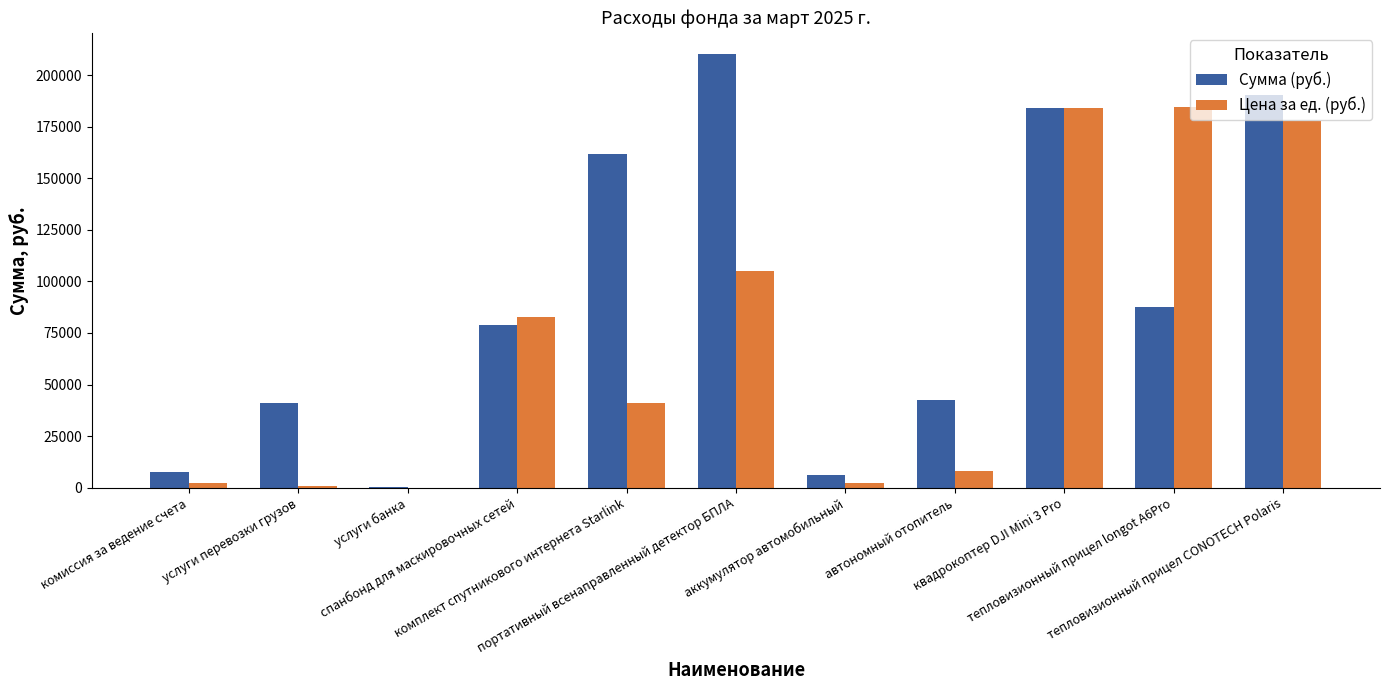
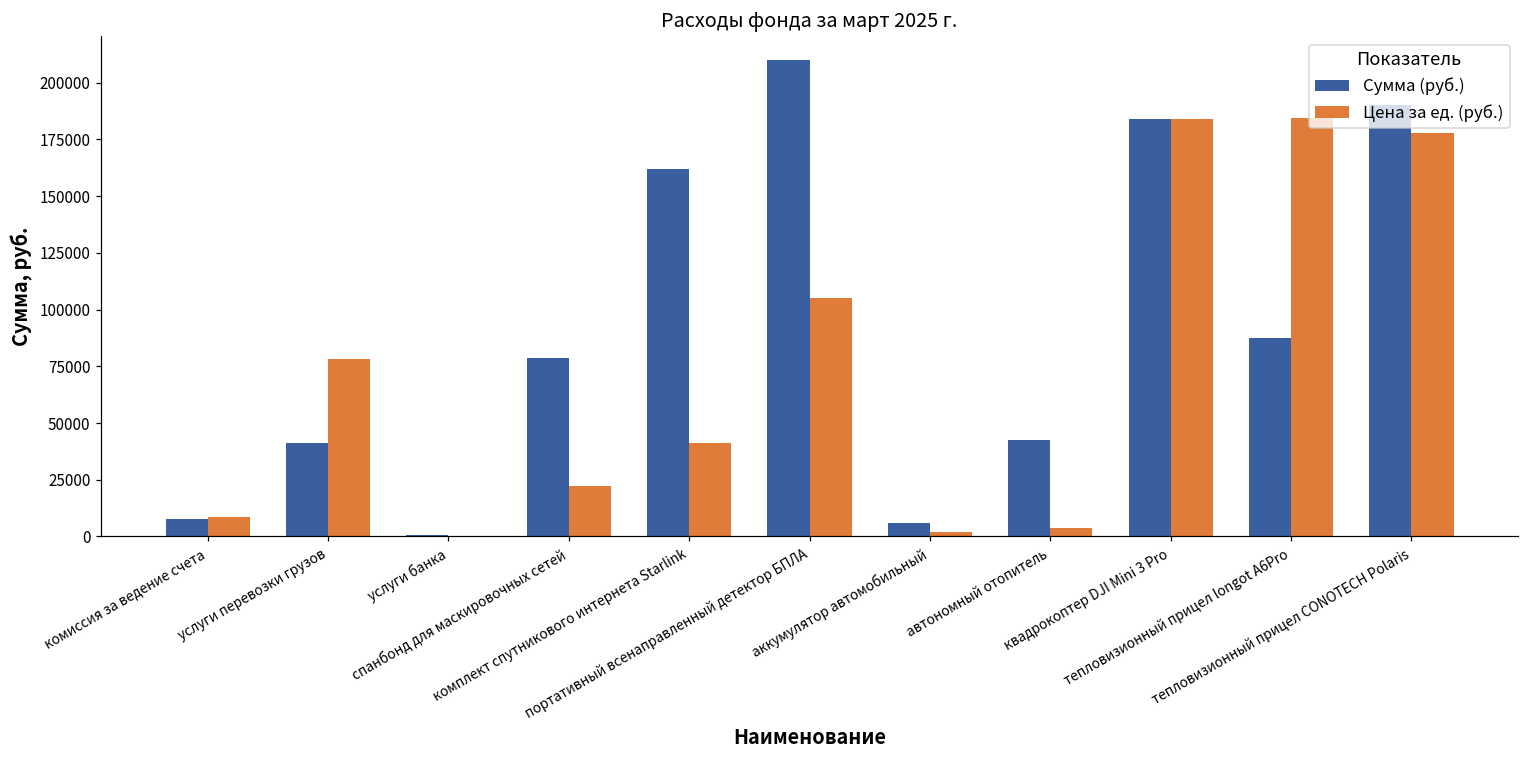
Цена за ед. (руб.), комиссия за ведение счета: 2000 -> 8000
Цена за ед. (руб.), услуги перевозки грузов: 1000 -> 78000
Цена за ед. (руб.), спанбонд для маскировочных сетей: 83000 -> 22000
Цена за ед. (руб.), автономный отопитель: 8000 -> 4000
